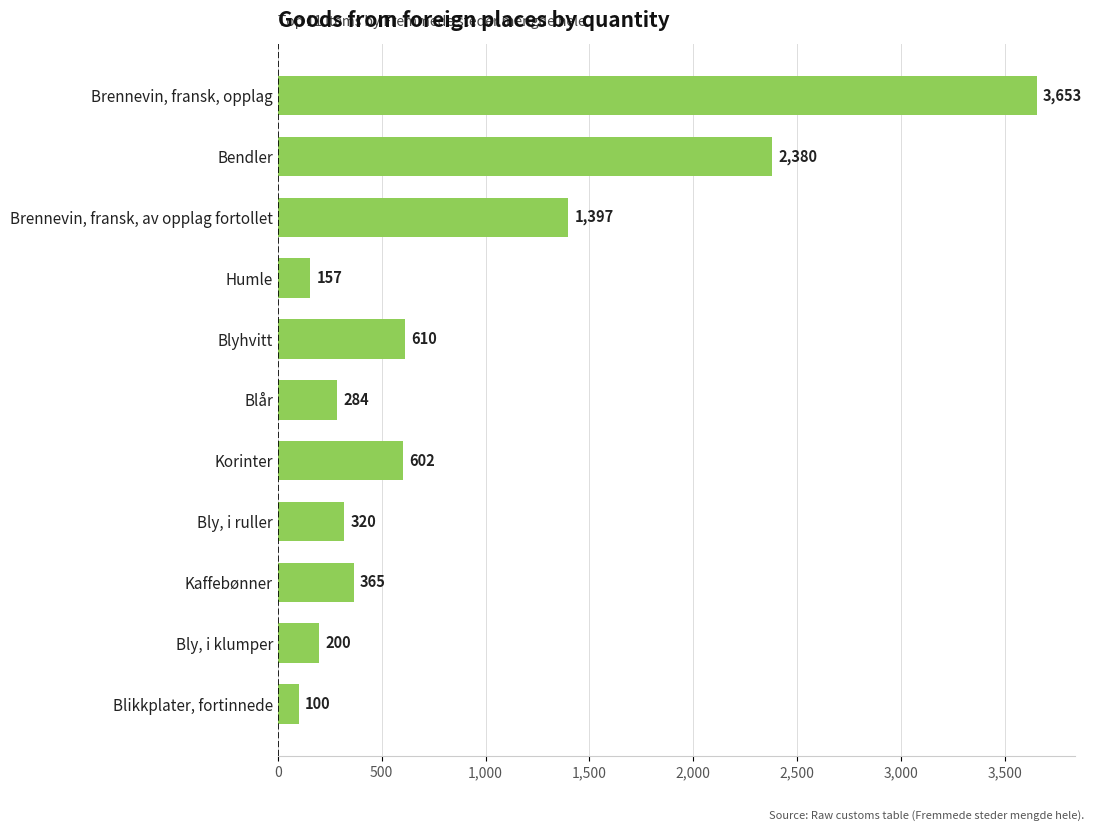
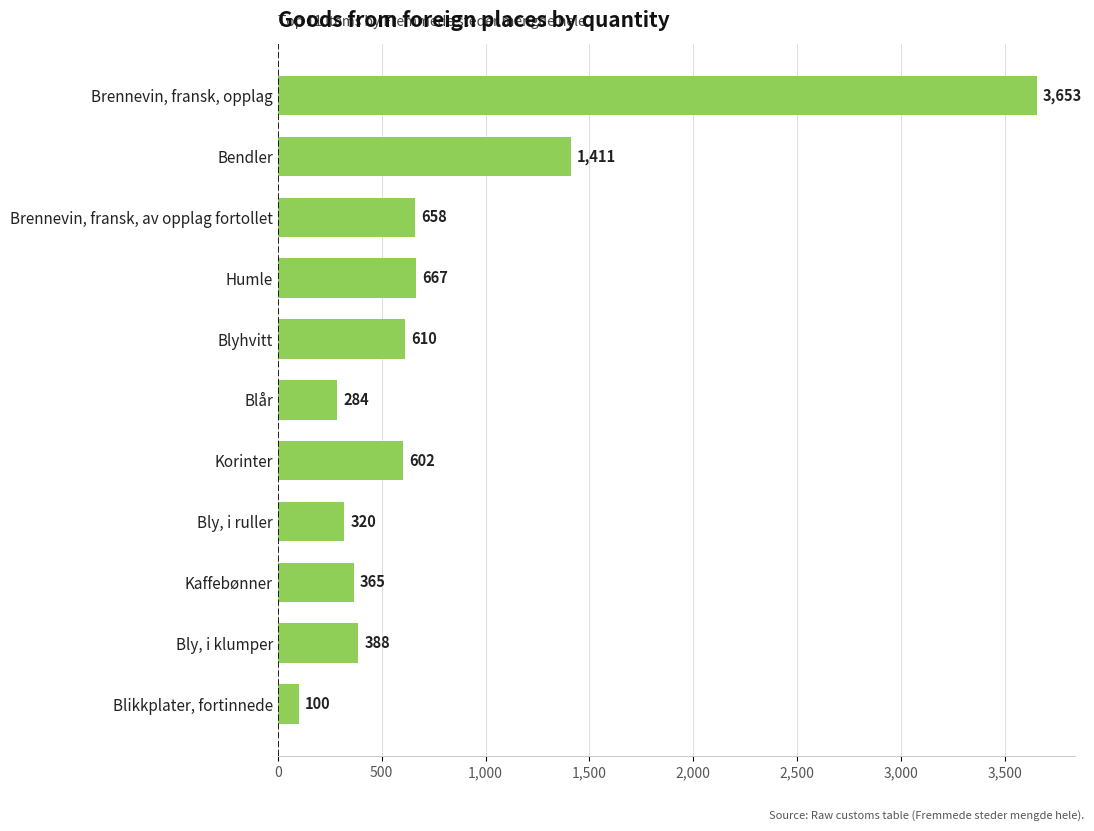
Bendler: 2,380 -> 1,411
Brennevin, fransk, av opplag fortollet: 1,397 -> 658
Humle: 157 -> 667
Bly, i klumper: 200 -> 388
